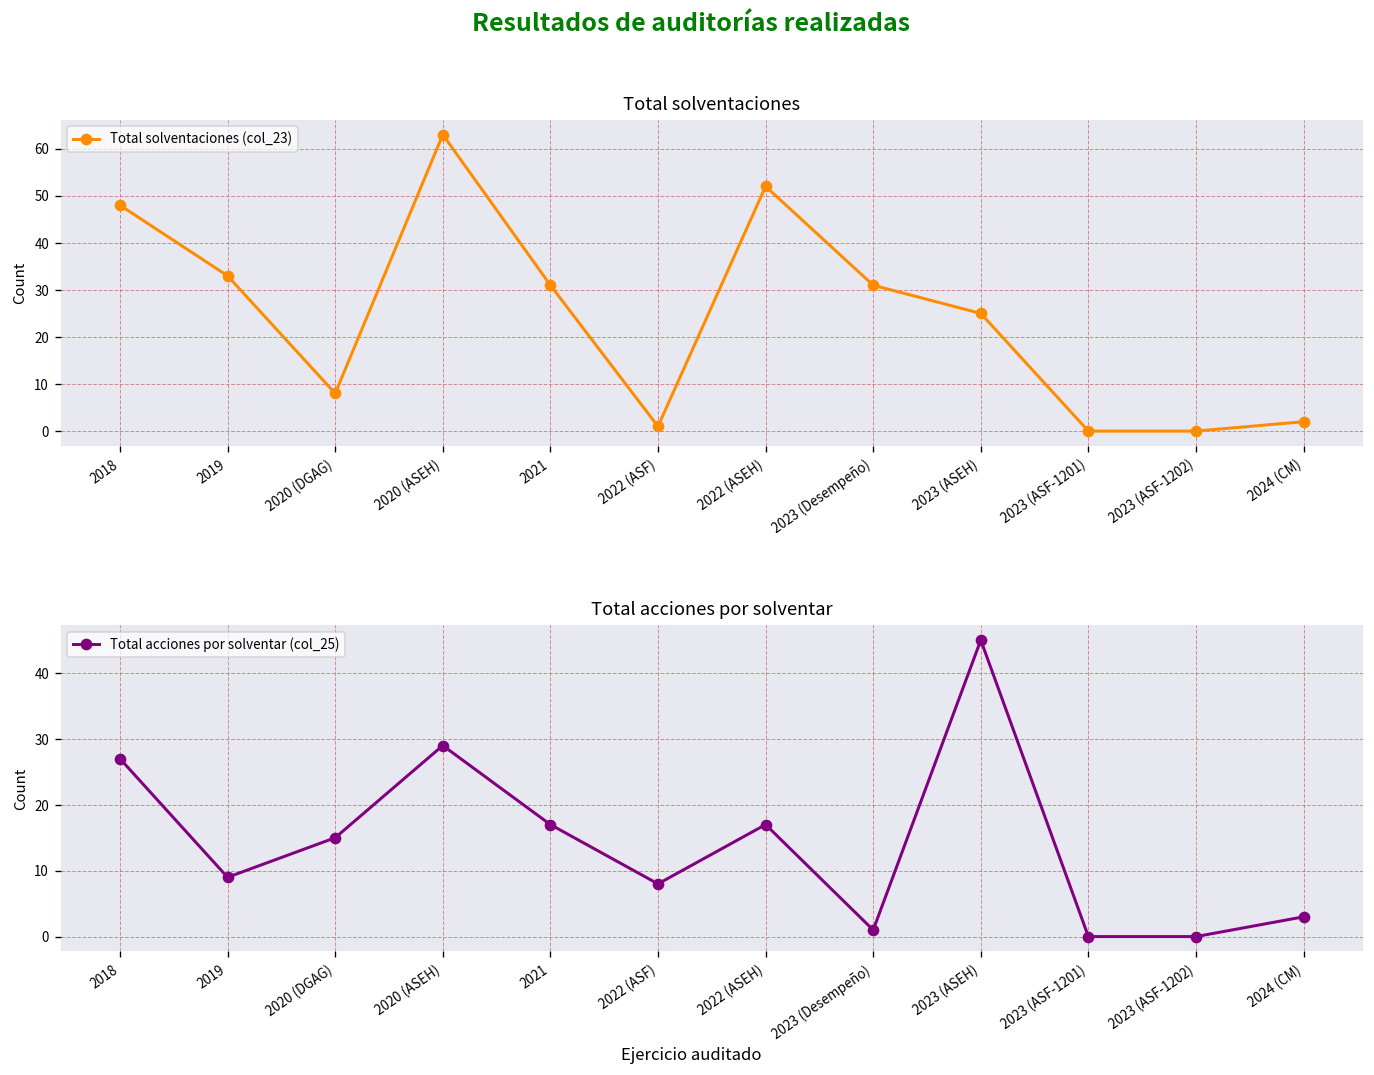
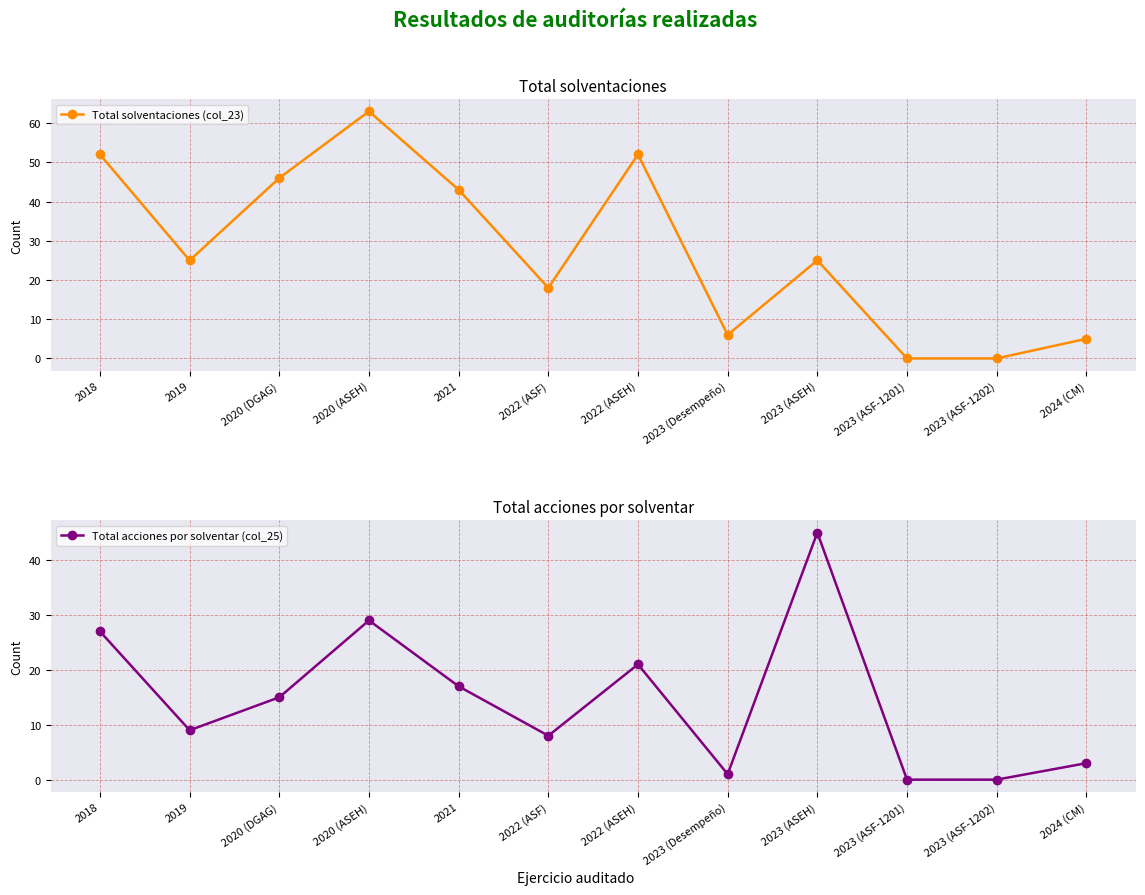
Total solventaciones, 2018: 48 -> 52
Total solventaciones, 2019: 33 -> 25
Total solventaciones, 2020 (DGAG): 8 -> 46
Total solventaciones, 2021: 31 -> 43
Total solventaciones, 2022 (ASF): 1 -> 18
Total solventaciones, 2023 (Desempeño): 31 -> 6
Total solventaciones, 2024 (CM): 2 -> 5
Total acciones por solventar, 2022 (ASEH): 17 -> 21
